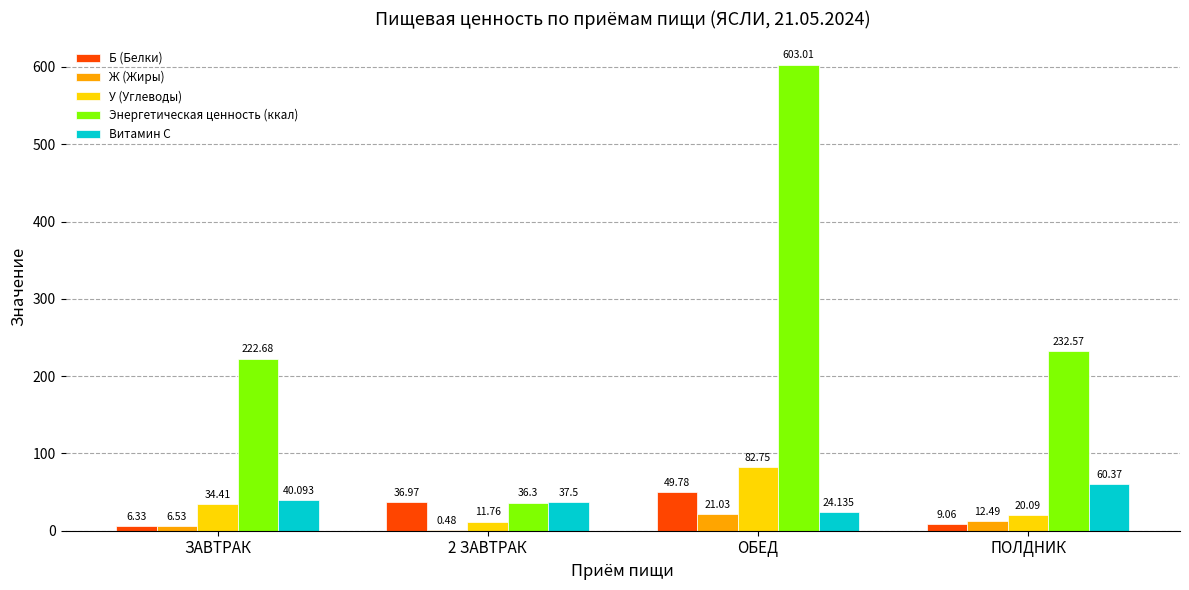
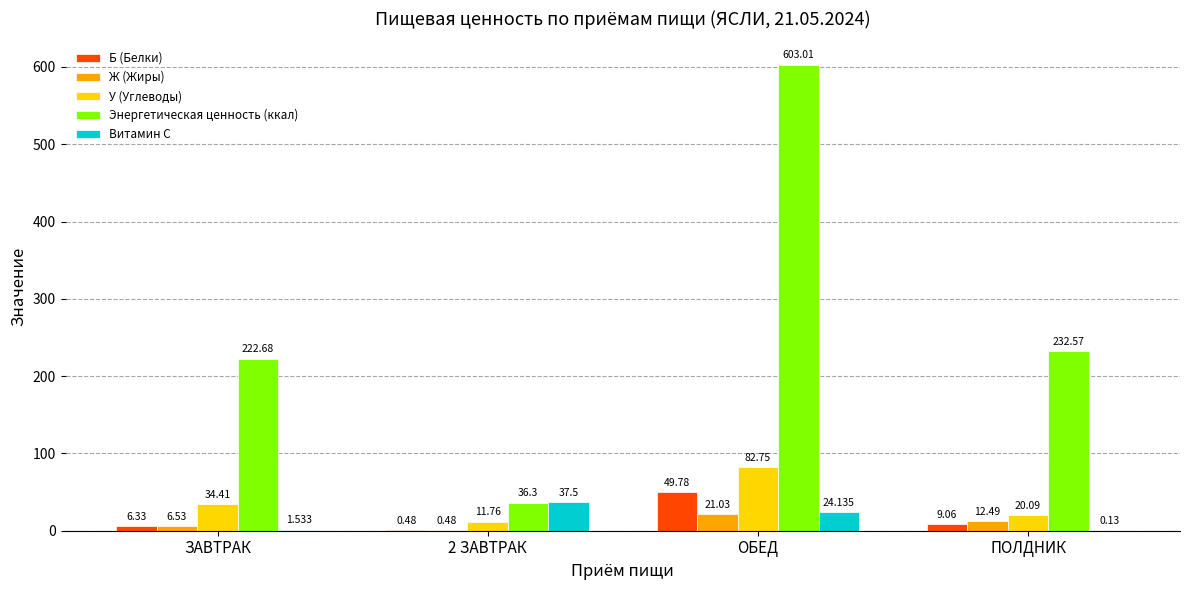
Витамин С, ЗАВТРАК: 40.093 -> 1.533
Б (Белки), 2 ЗАВТРАК: 36.97 -> 0.48
Витамин С, ПОЛДНИК: 60.37 -> 0.13
